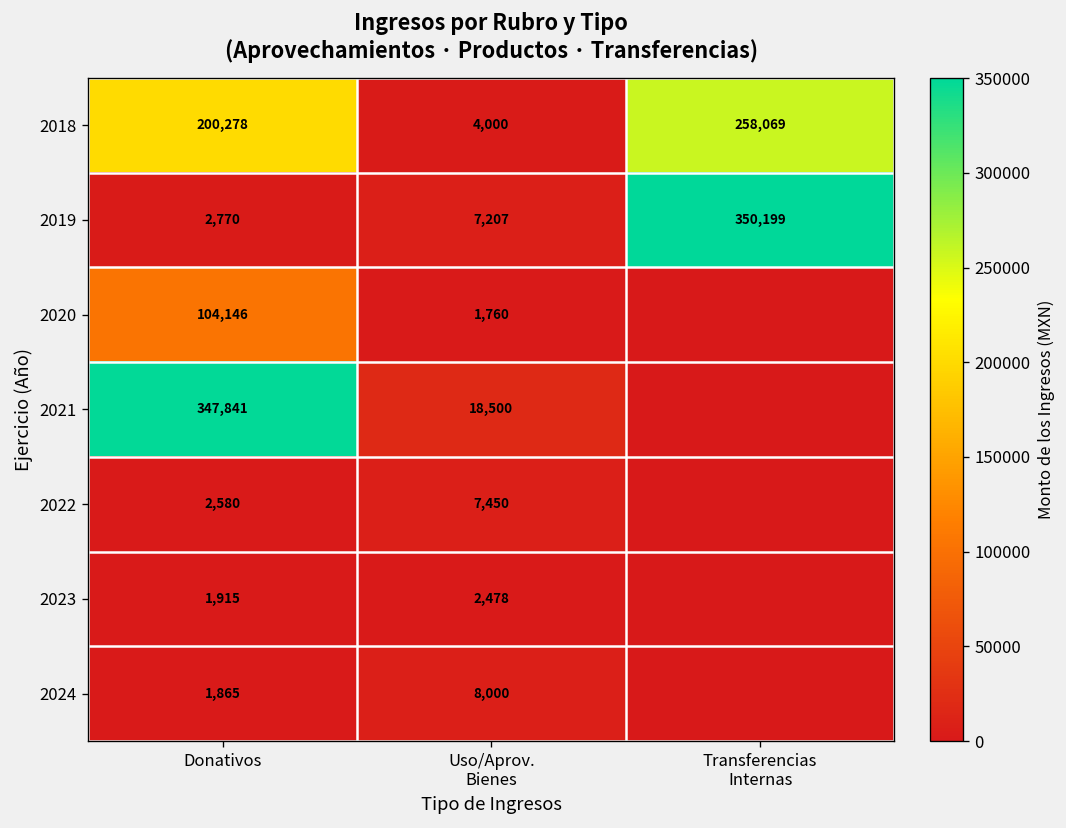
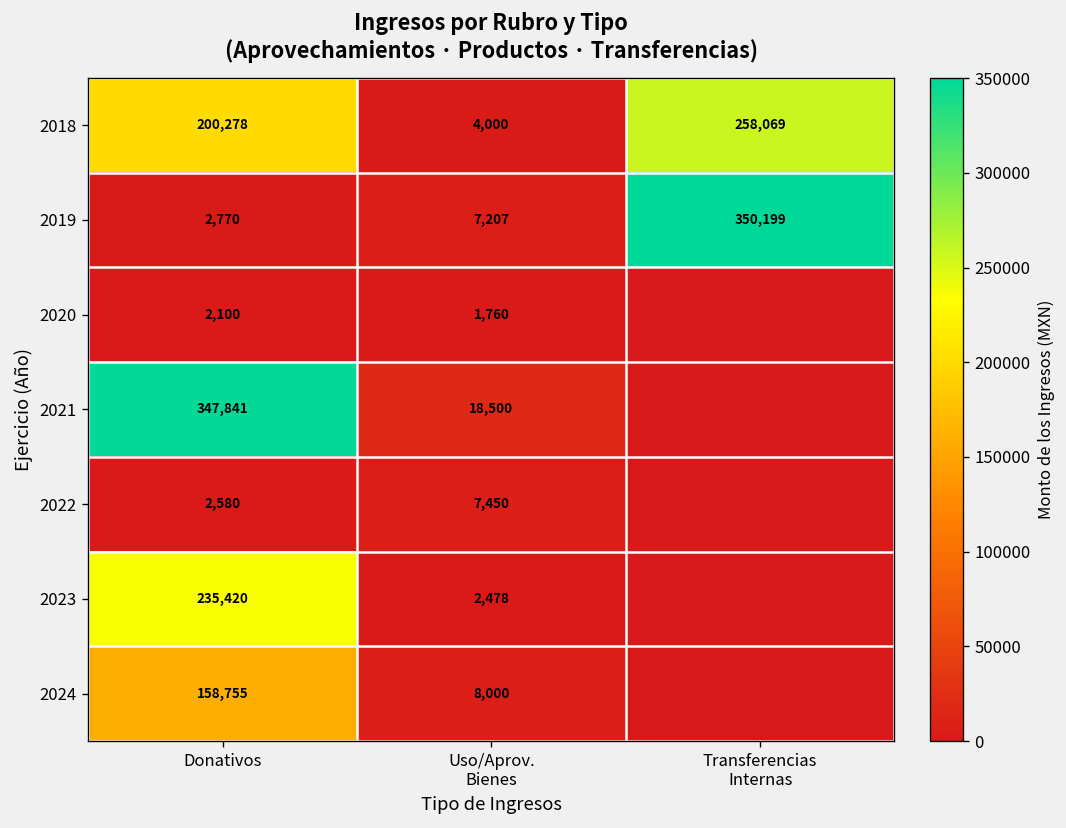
2020, Donativos: 104,146 -> 2,100
2023, Donativos: 1,915 -> 235,420
2024, Donativos: 1,865 -> 158,755
